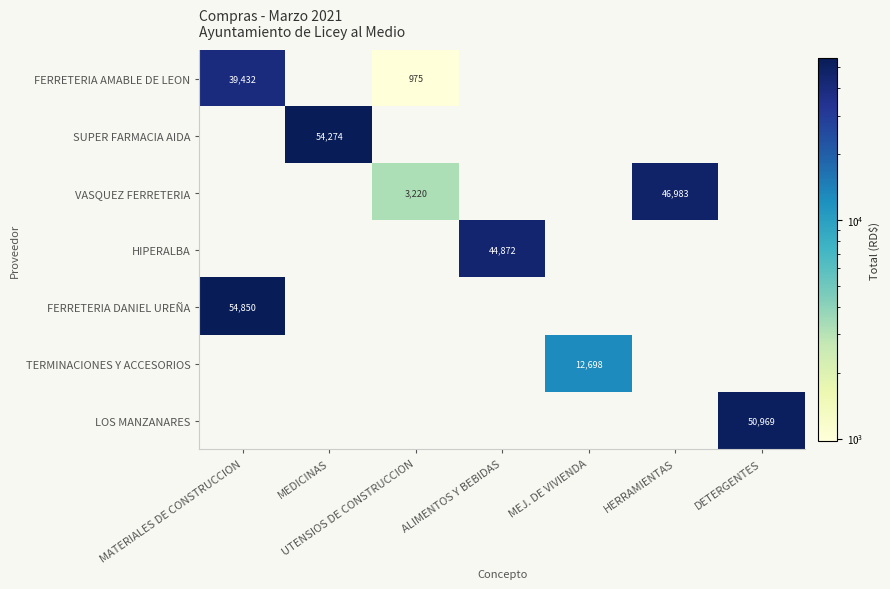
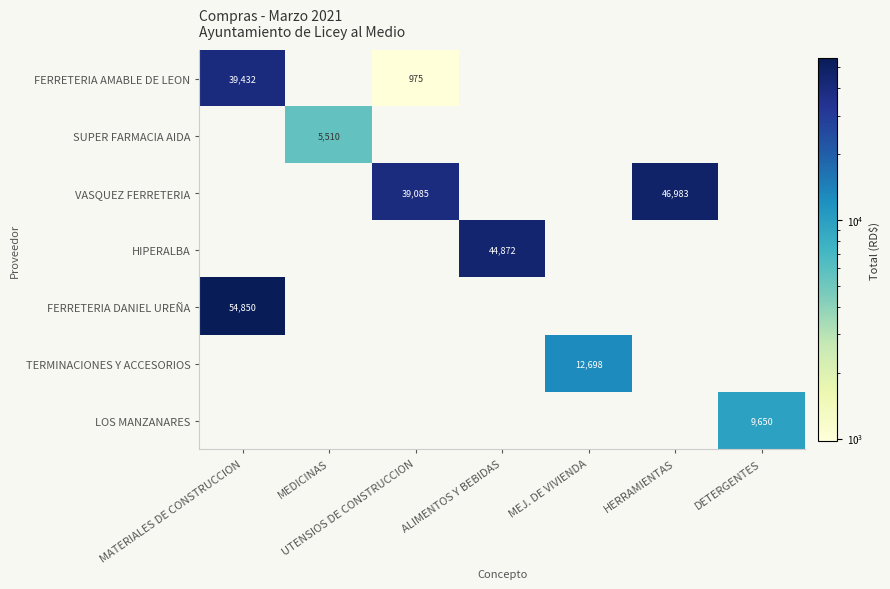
SUPER FARMACIA AIDA, MEDICINAS: 54,274 -> 5,510
VASQUEZ FERRETERIA, UTENSIOS DE CONSTRUCCION: 3,220 -> 39,085
LOS MANZANARES, DETERGENTES: 50,969 -> 9,650
